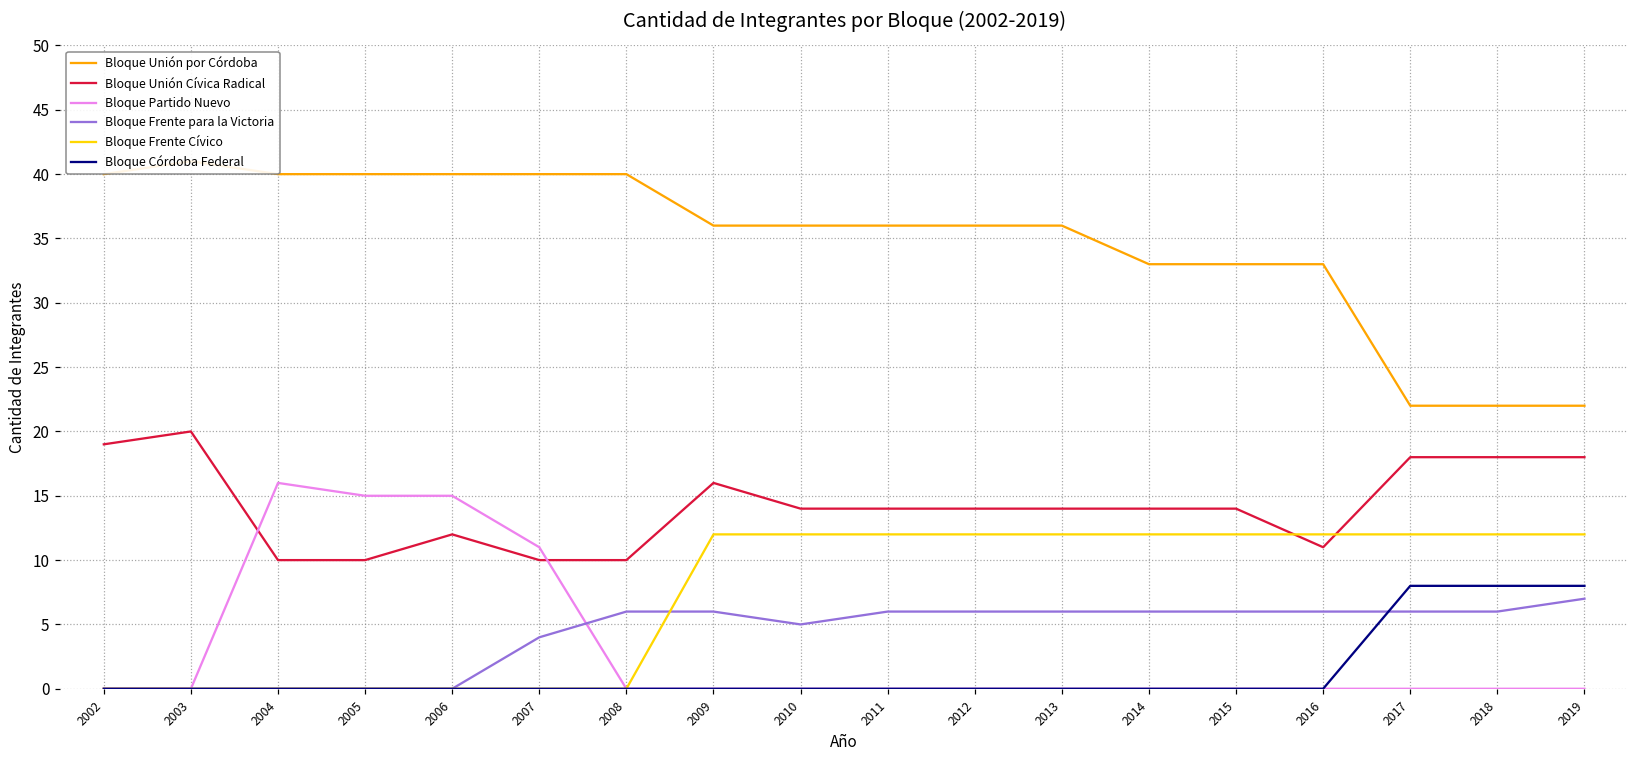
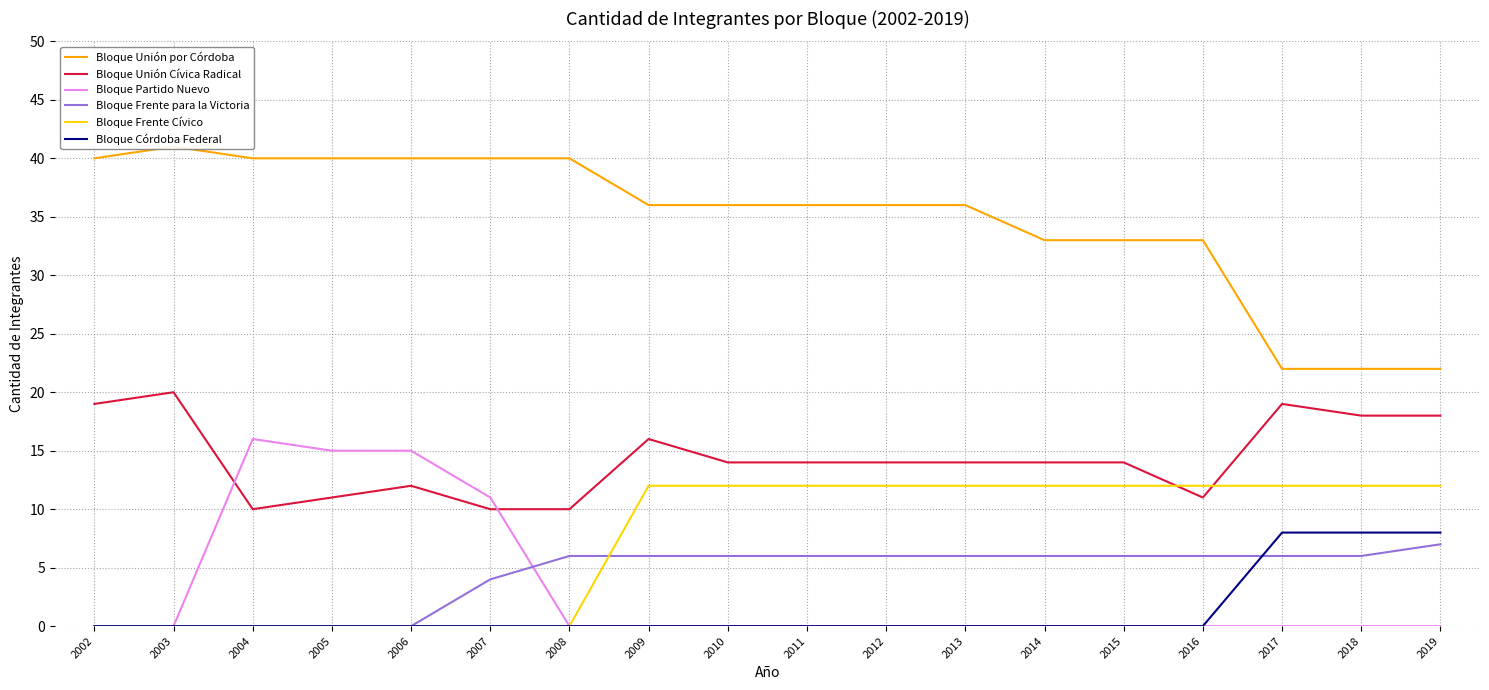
Bloque Unión Cívica Radical, 2005: 10 -> 11
Bloque Frente para la Victoria, 2010: 5 -> 6
Bloque Unión Cívica Radical, 2017: 18 -> 19
